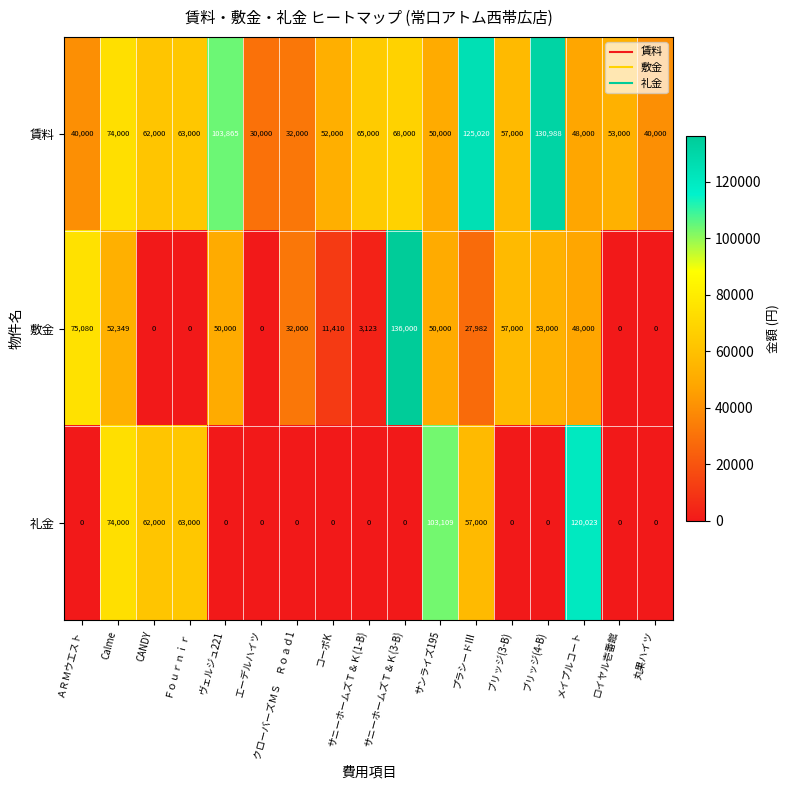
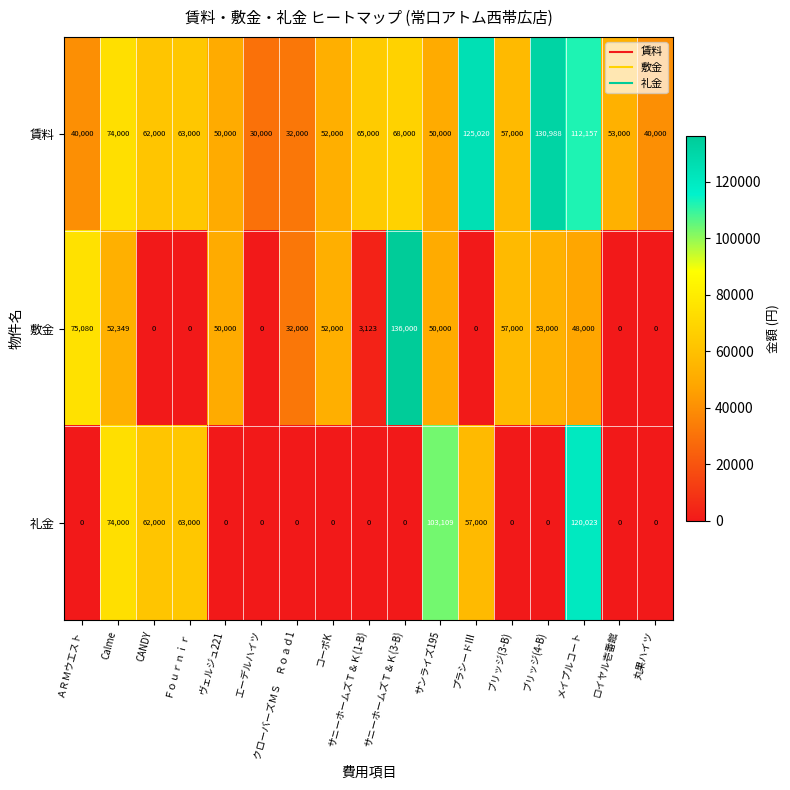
賃料, ヴェルジュ221: 103,865 -> 50,000
賃料, メイプルコート: 48,000 -> 112,157
敷金, コーポK: 11,410 -> 52,000
敷金, プラシードⅢ: 27,982 -> 0
